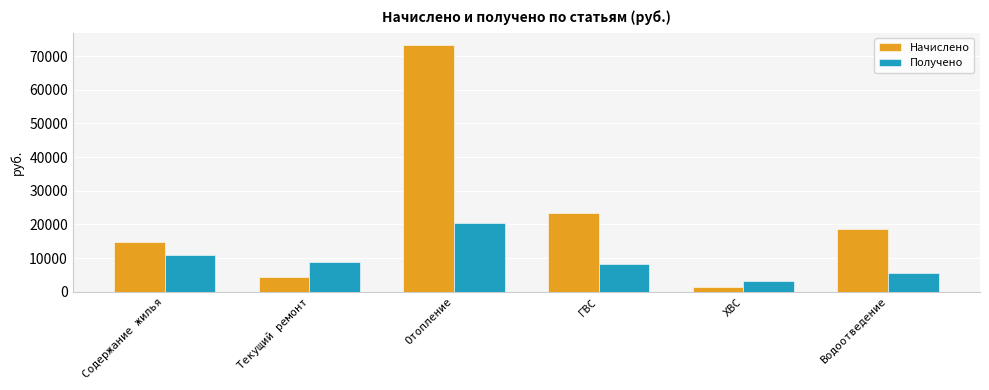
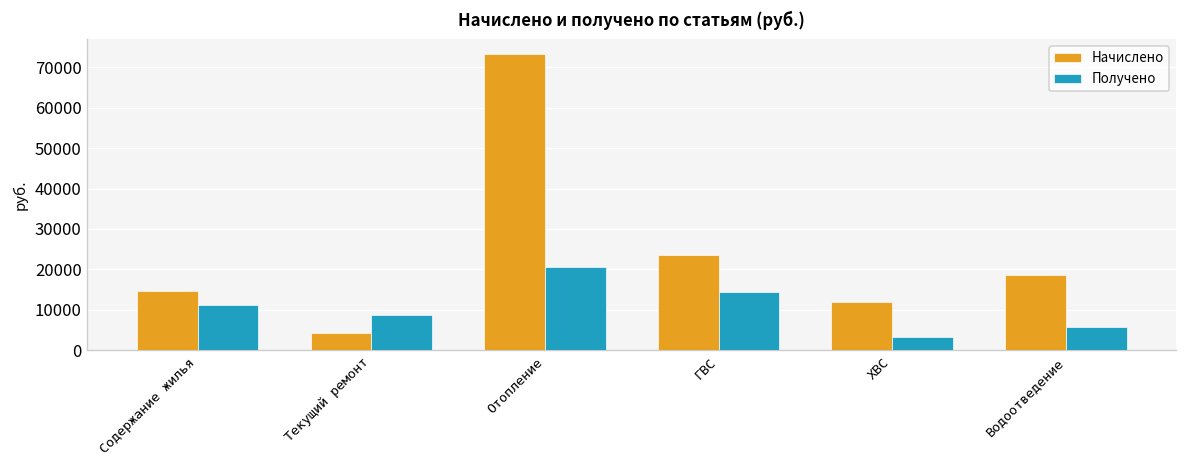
Получено, ГВС: 8000 -> 14000
Начислено, ХВС: 1000 -> 12000
